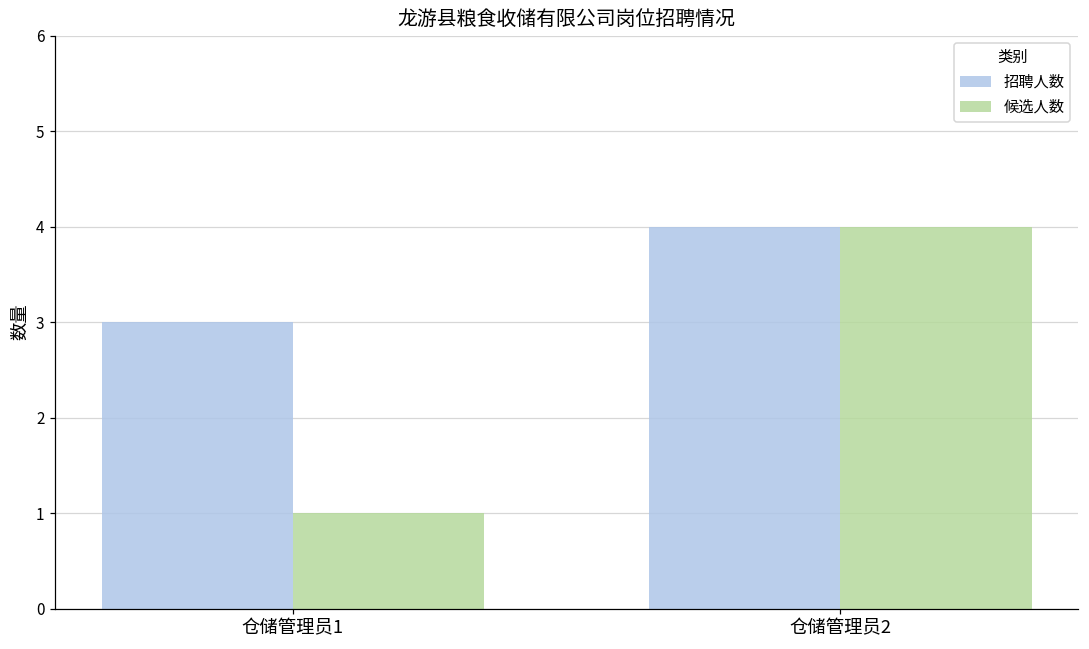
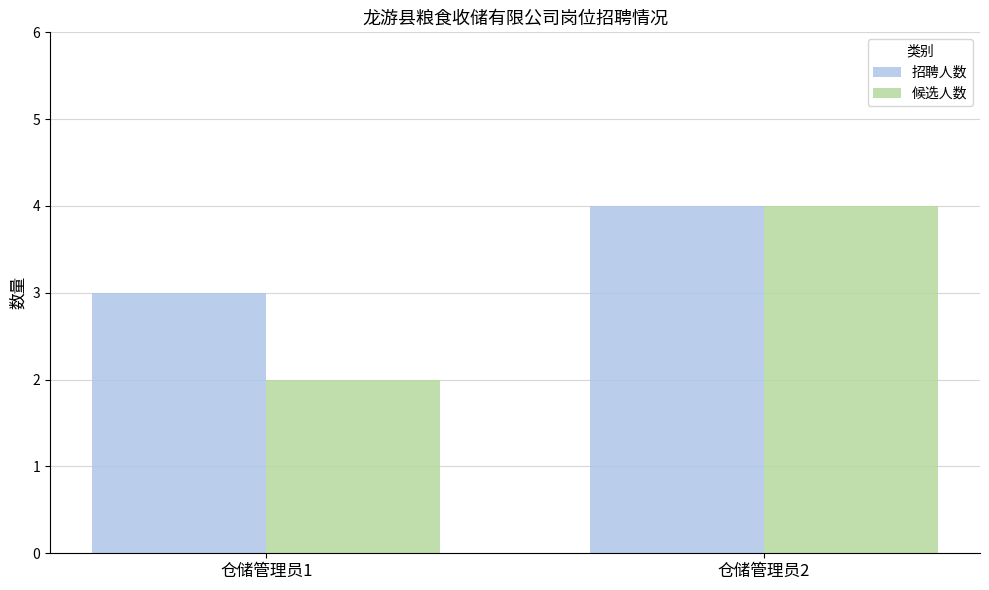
候选人数, 仓储管理员1: 1 -> 2
